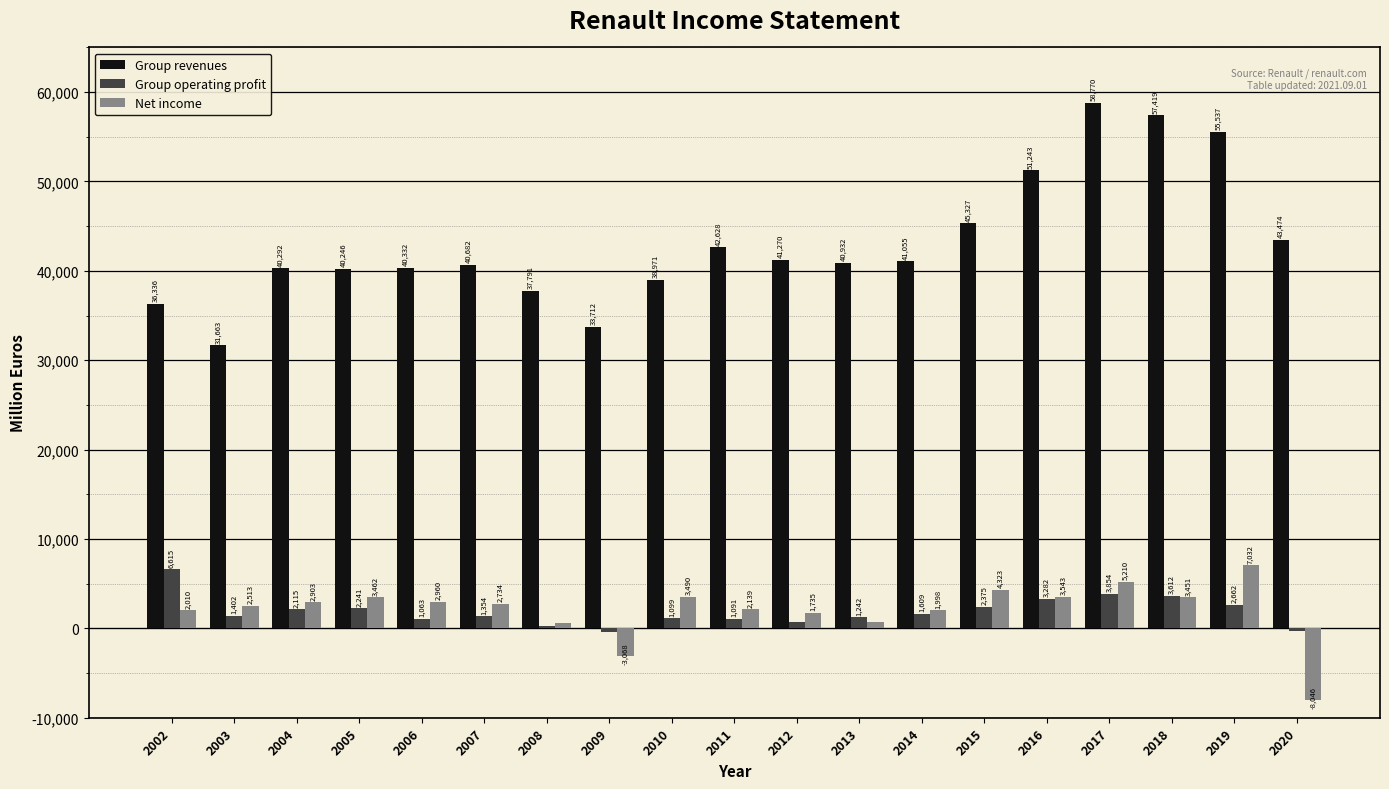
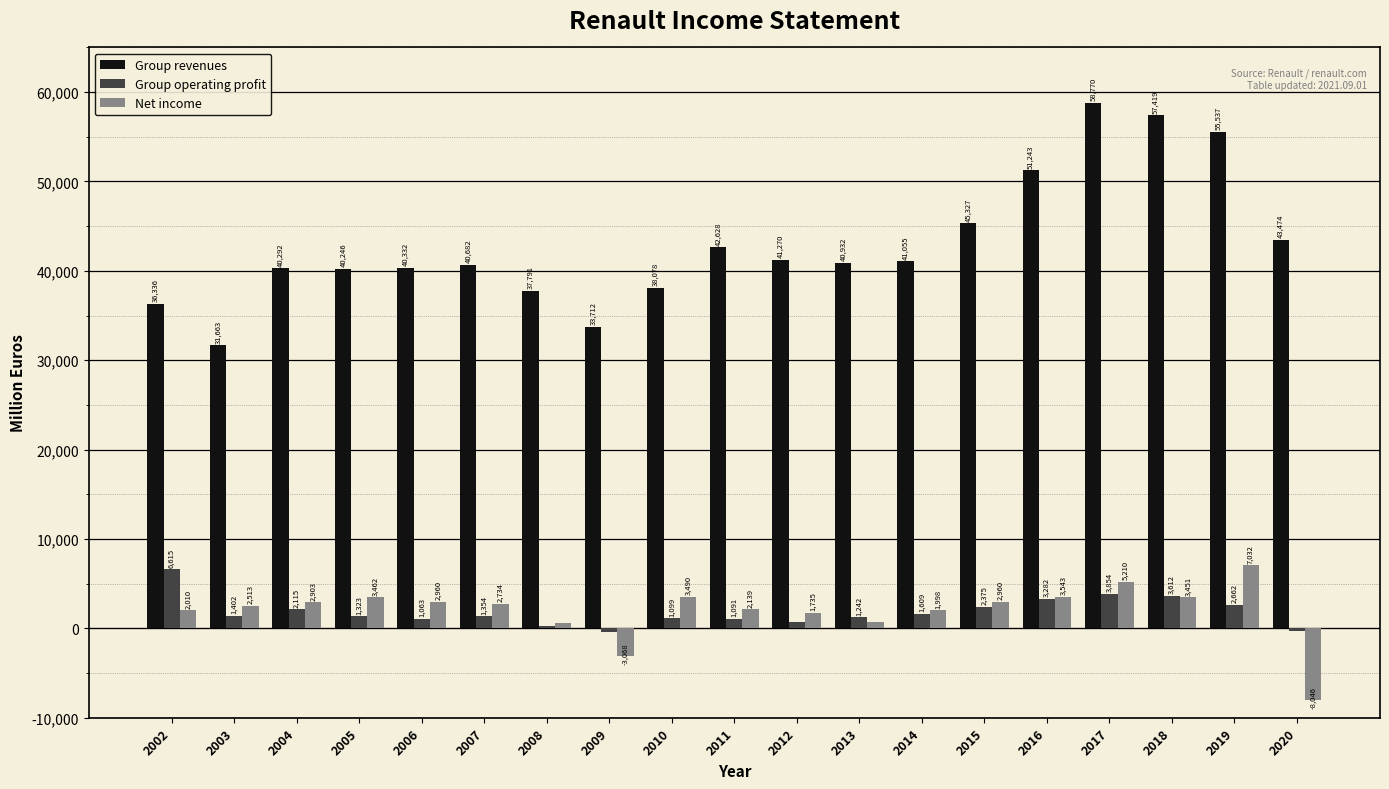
Group operating profit, 2005: 2,241 -> 1,323
Group revenues, 2010: 38,971 -> 38,078
Net income, 2015: 4,323 -> 2,960
